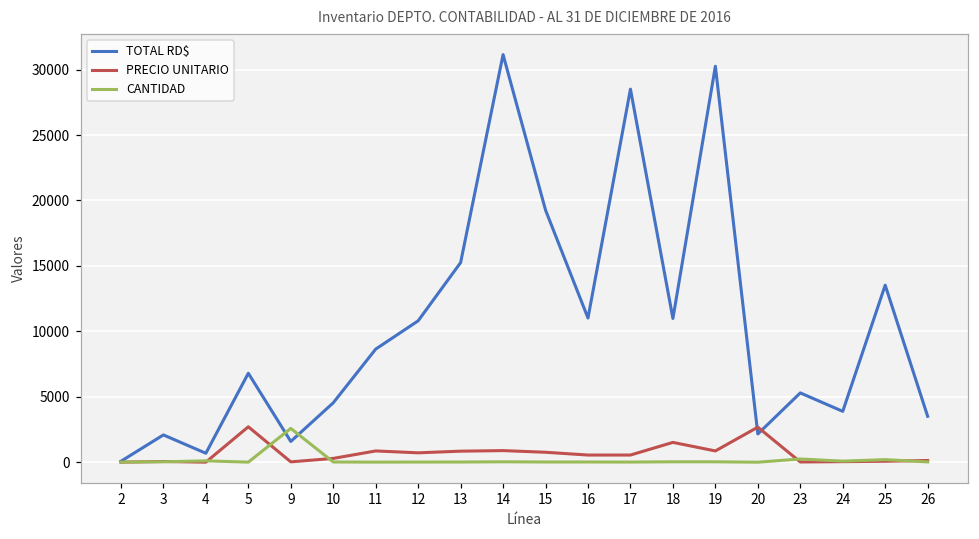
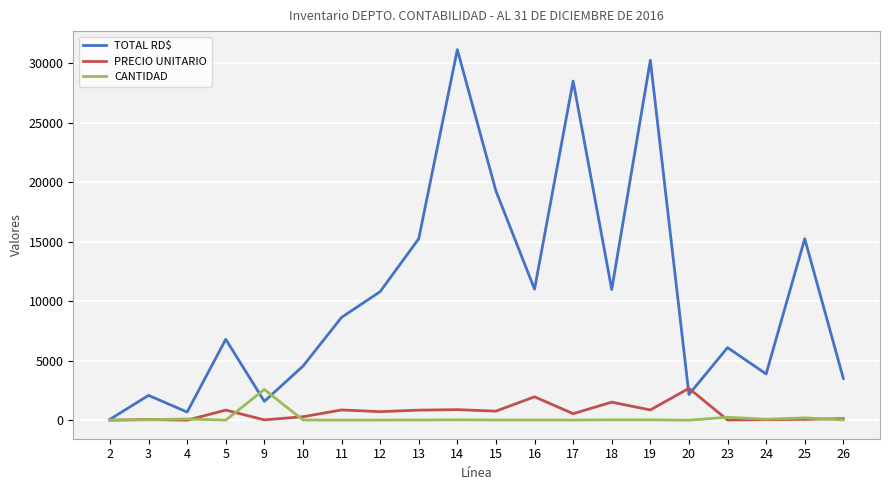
PRECIO UNITARIO, 5: 2700 -> 900
PRECIO UNITARIO, 16: 600 -> 2000
TOTAL RD$, 23: 5300 -> 6100
TOTAL RD$, 25: 13500 -> 15300
